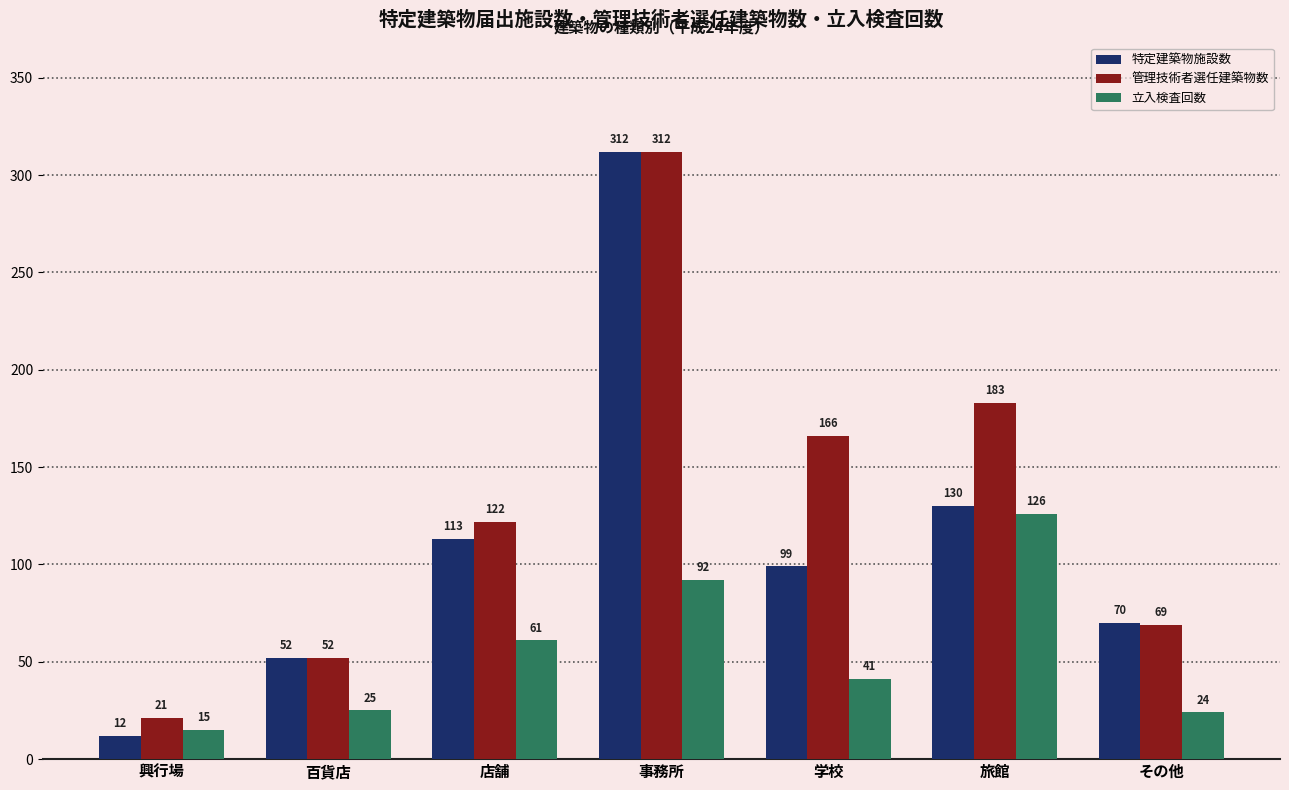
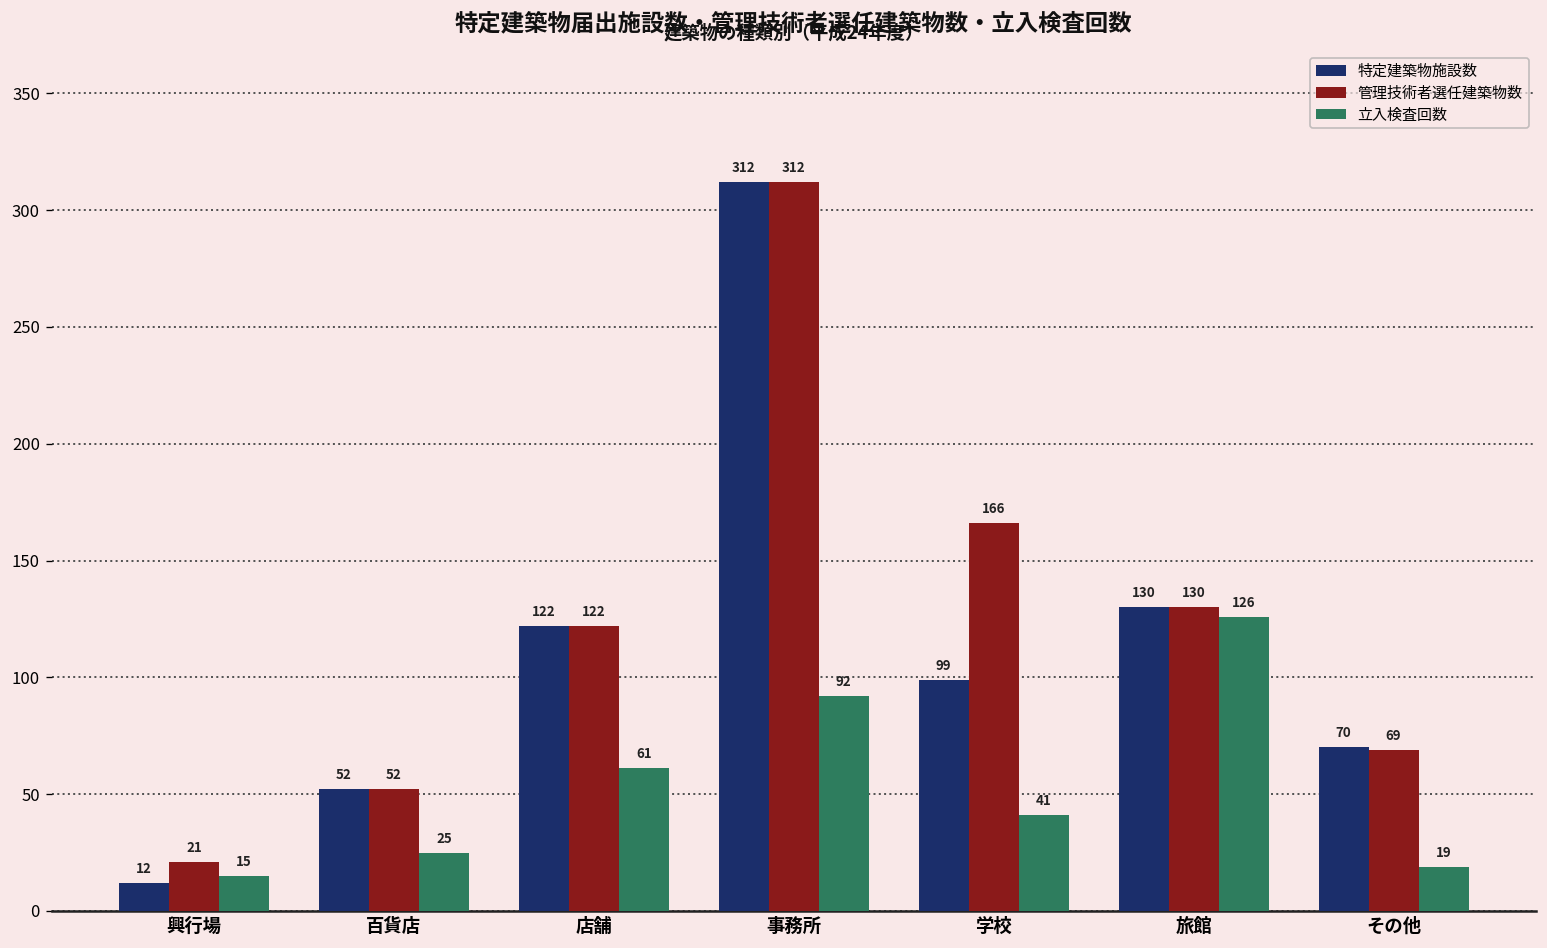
特定建築物施設数, 店舗: 113 -> 122
管理技術者選任建築物数, 旅館: 183 -> 130
立入検査回数, その他: 24 -> 19
